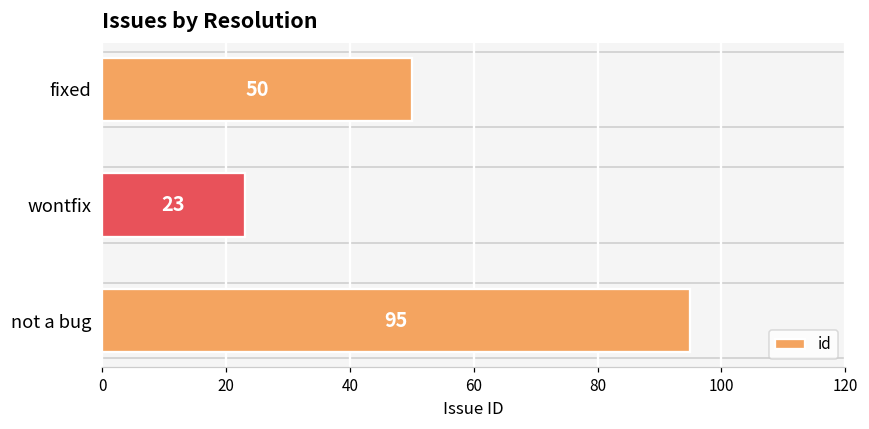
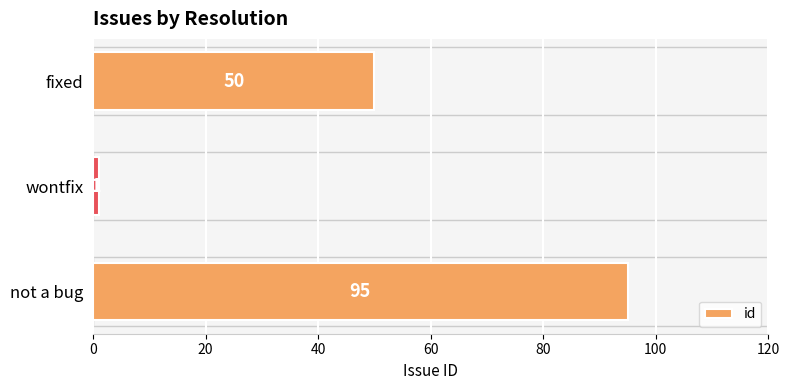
wontfix: 23 -> 1
